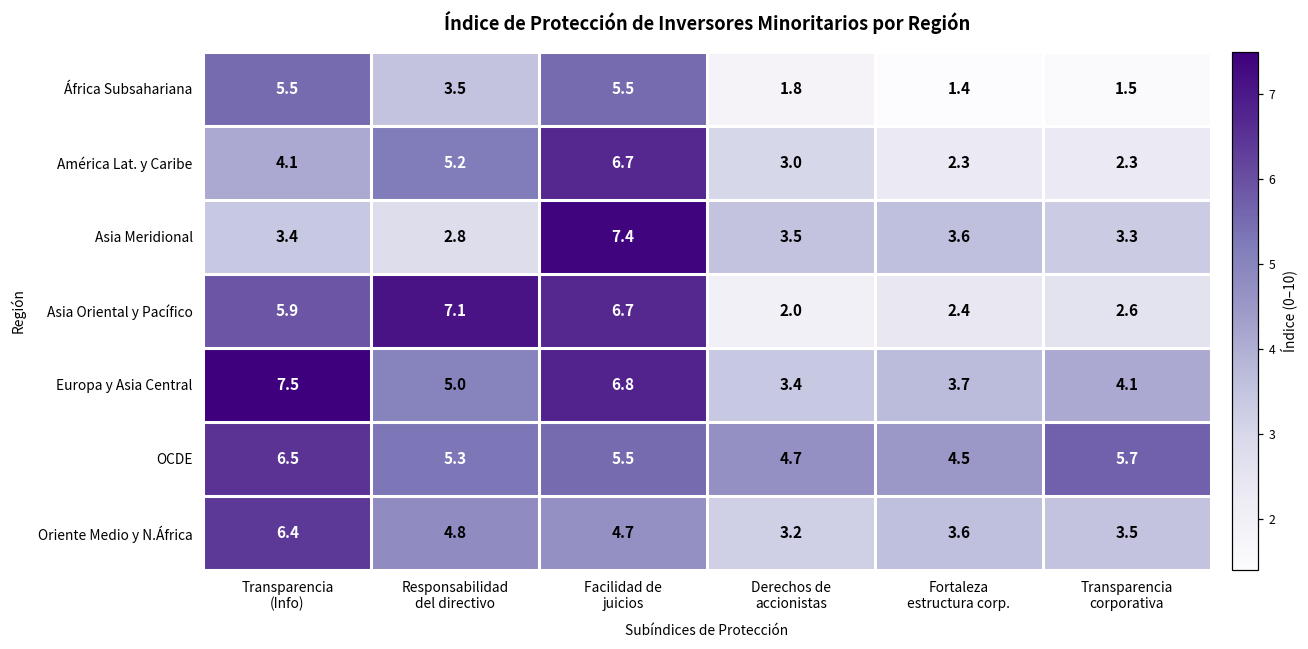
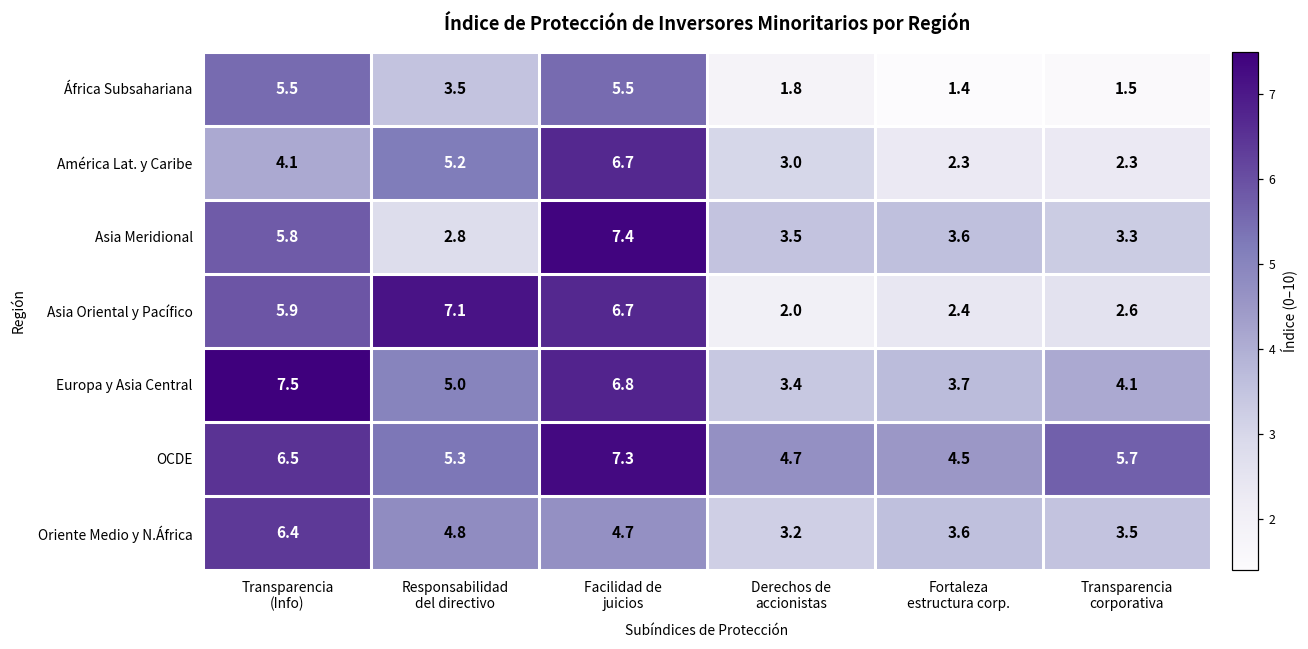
Asia Meridional, Transparencia (Info): 3.4 -> 5.8
OCDE, Facilidad de juicios: 5.5 -> 7.3
